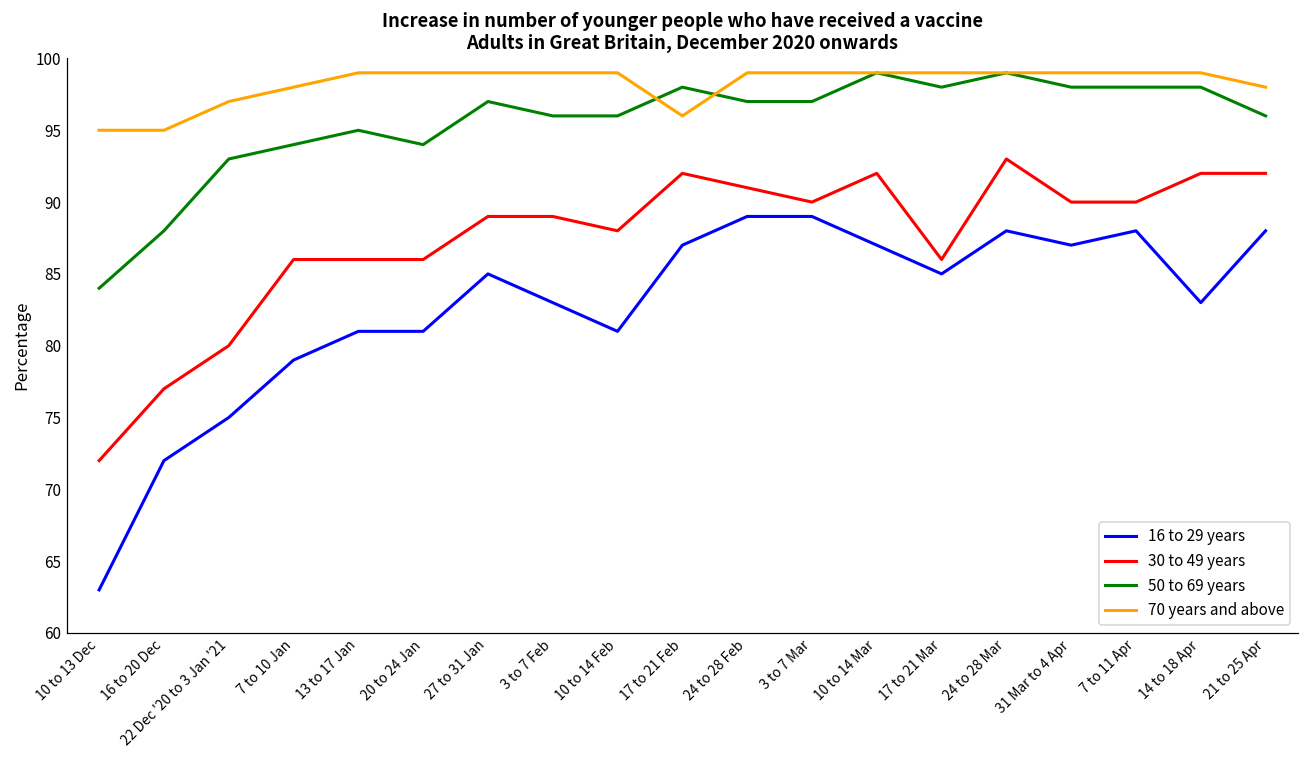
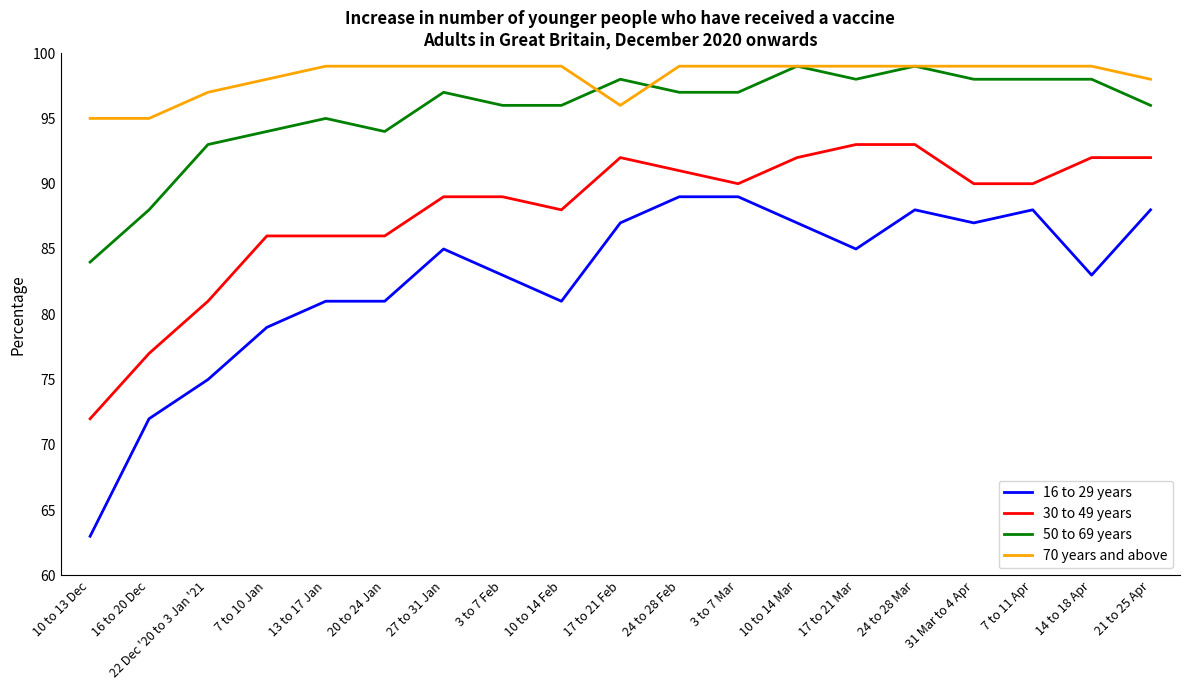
30 to 49 years, 22 Dec '20 to 3 Jan '21: 80 -> 81
30 to 49 years, 17 to 21 Mar: 86 -> 93
